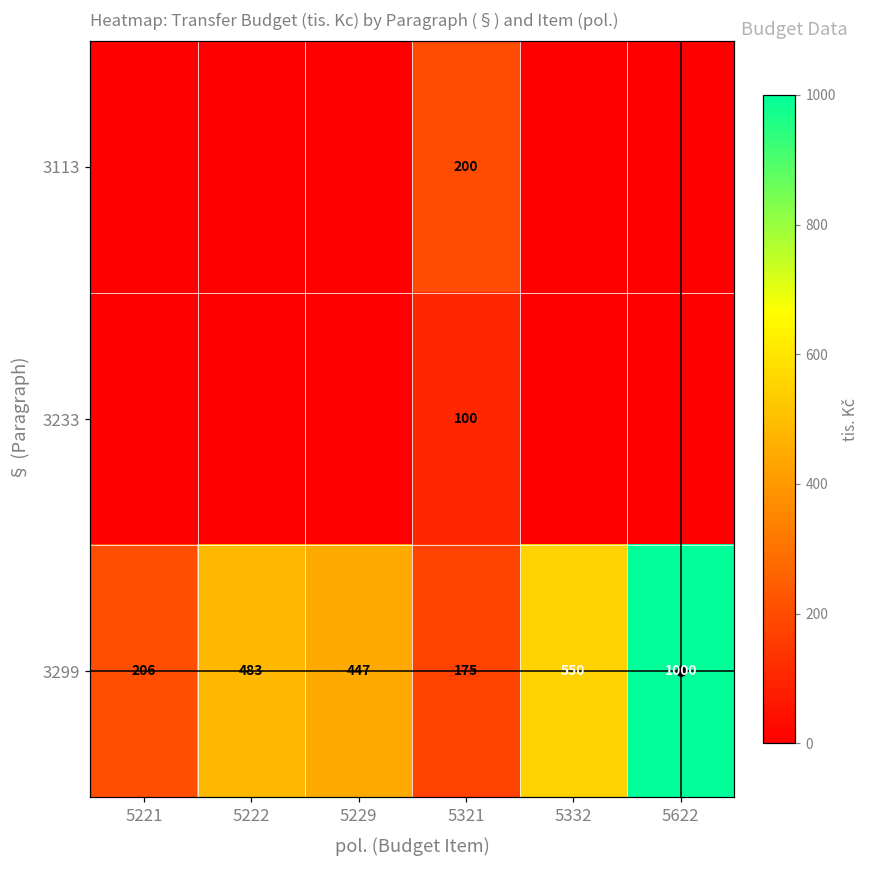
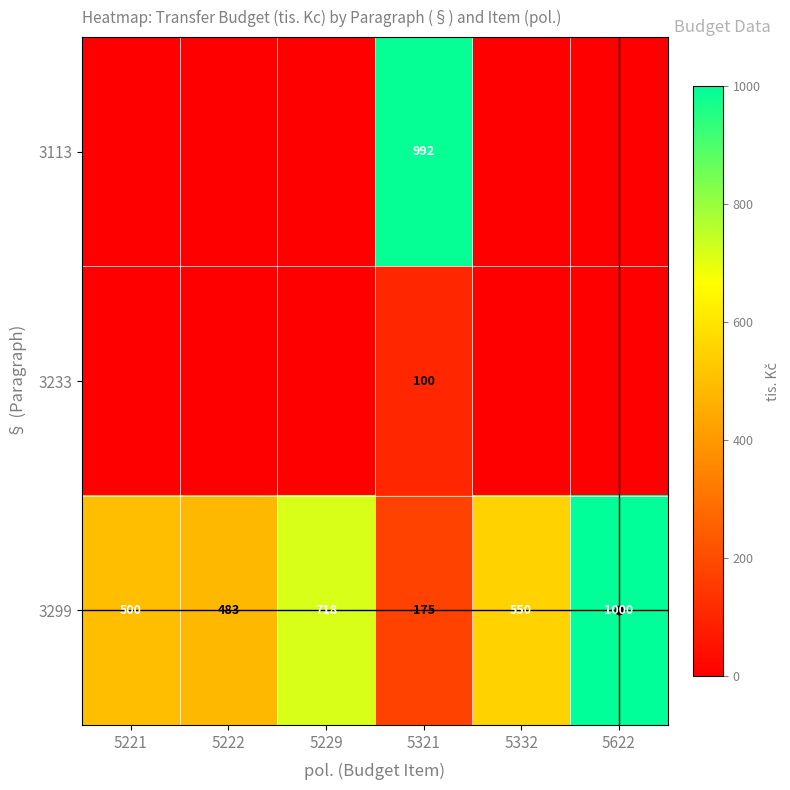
3113, 5321: 200 -> 992
3299, 5221: 206 -> 500
3299, 5229: 447 -> 718
